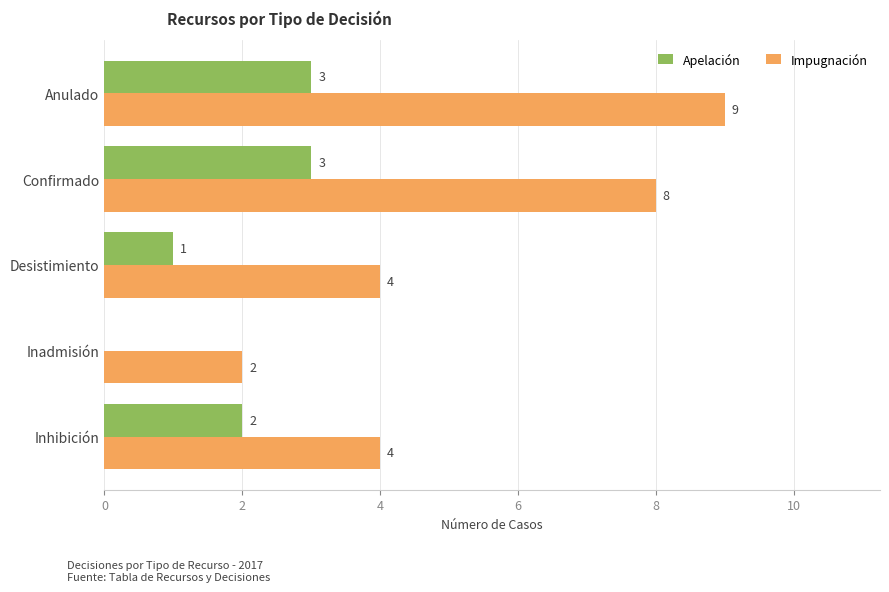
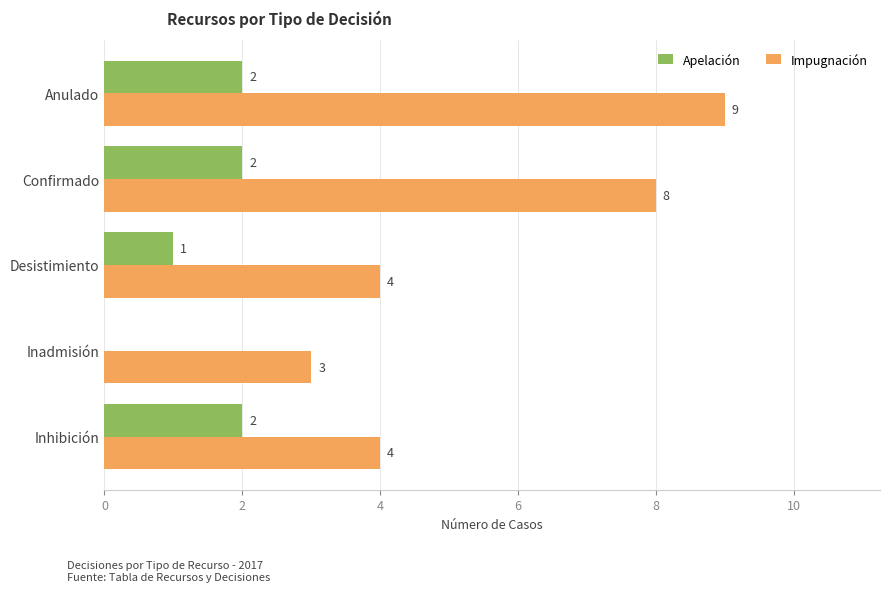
Apelación, Anulado: 3 -> 2
Apelación, Confirmado: 3 -> 2
Impugnación, Inadmisión: 2 -> 3
